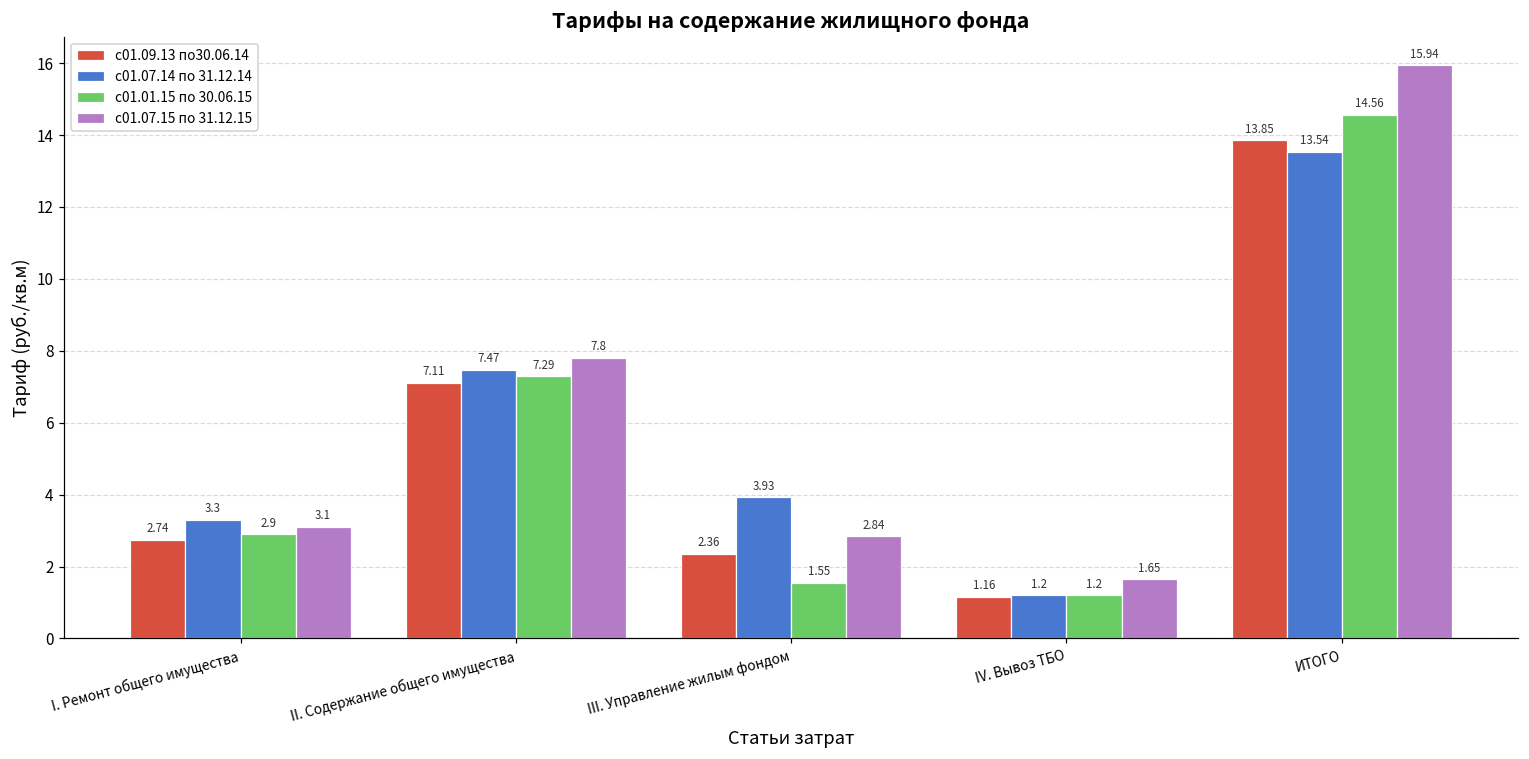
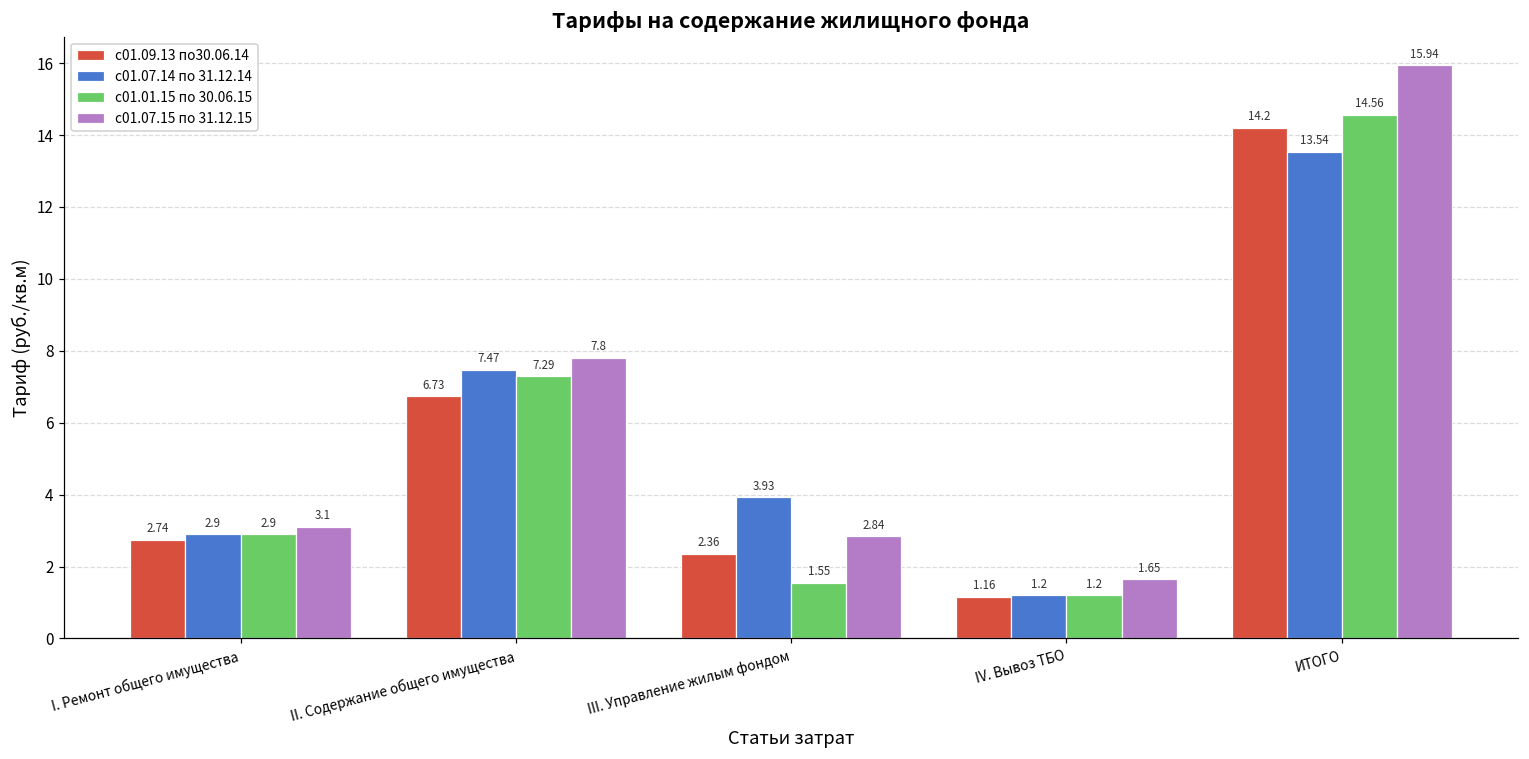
с01.07.14 по 31.12.14, I. Ремонт общего имущества: 3.3 -> 2.9
с01.09.13 по30.06.14, II. Содержание общего имущества: 7.11 -> 6.73
с01.09.13 по30.06.14, ИТОГО: 13.85 -> 14.2
